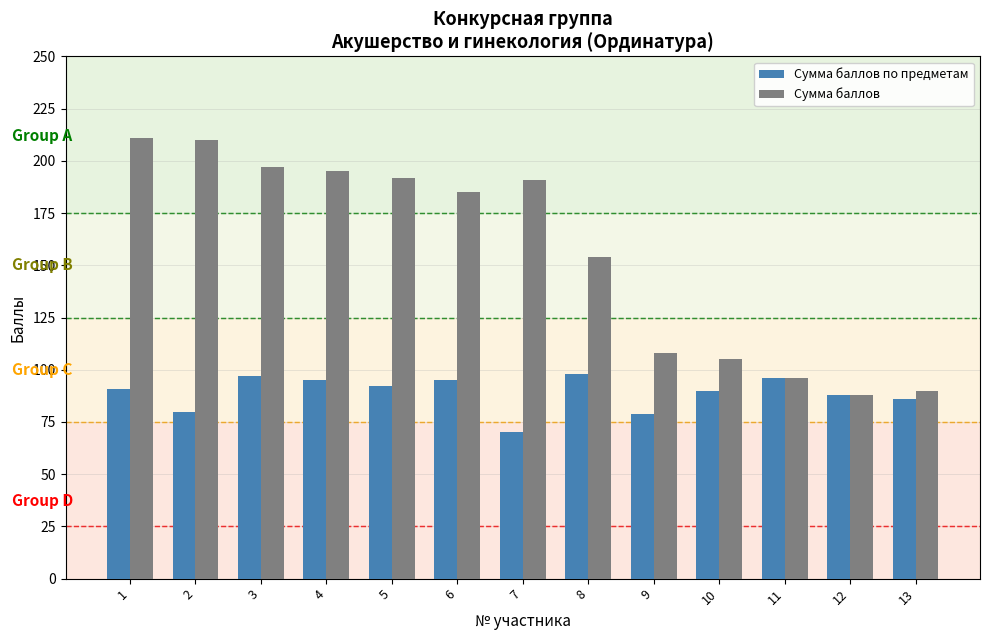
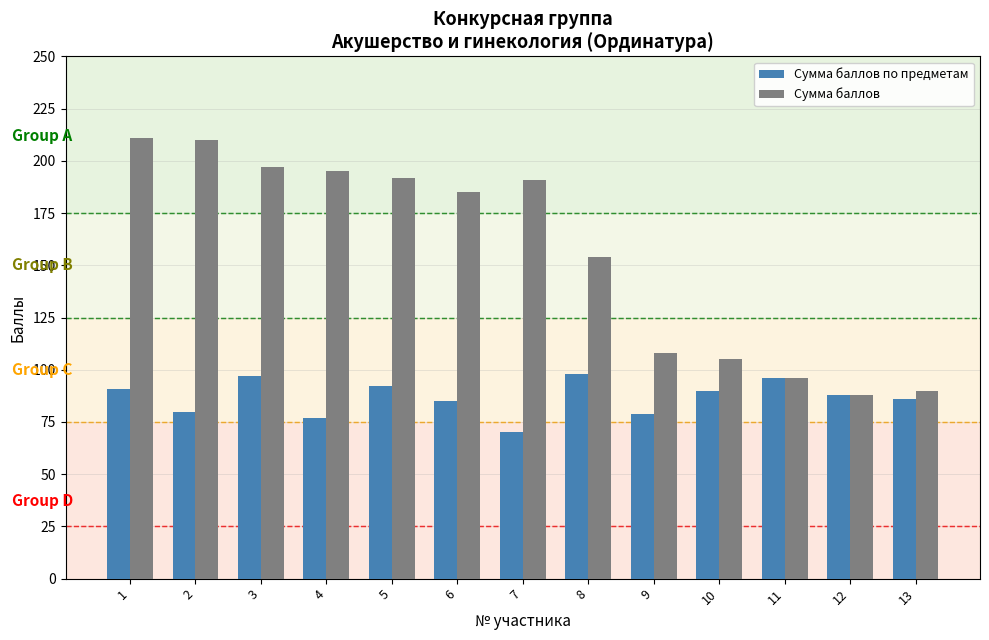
Сумма баллов по предметам, 4: 95 -> 77
Сумма баллов по предметам, 6: 95 -> 85
